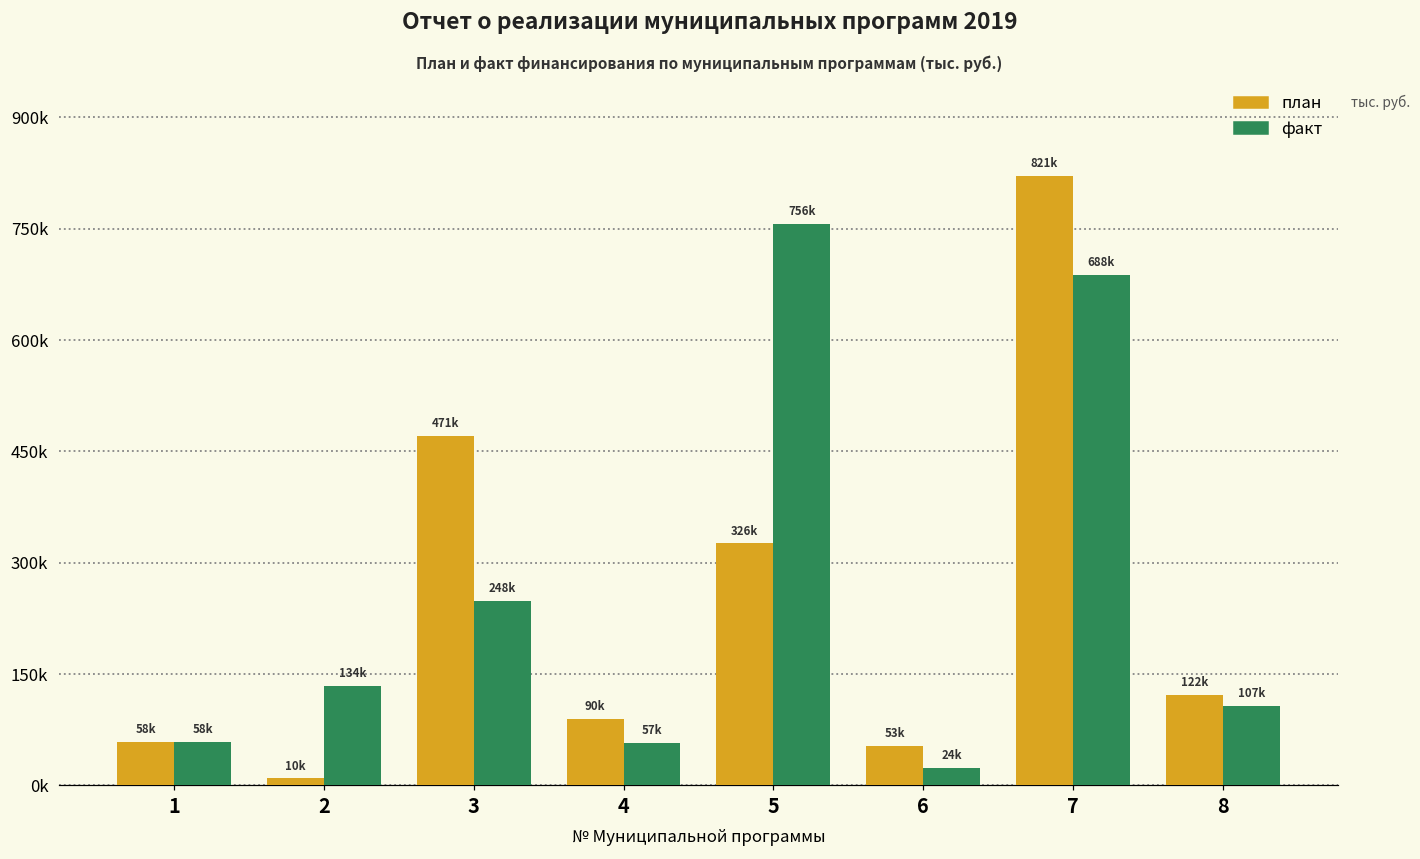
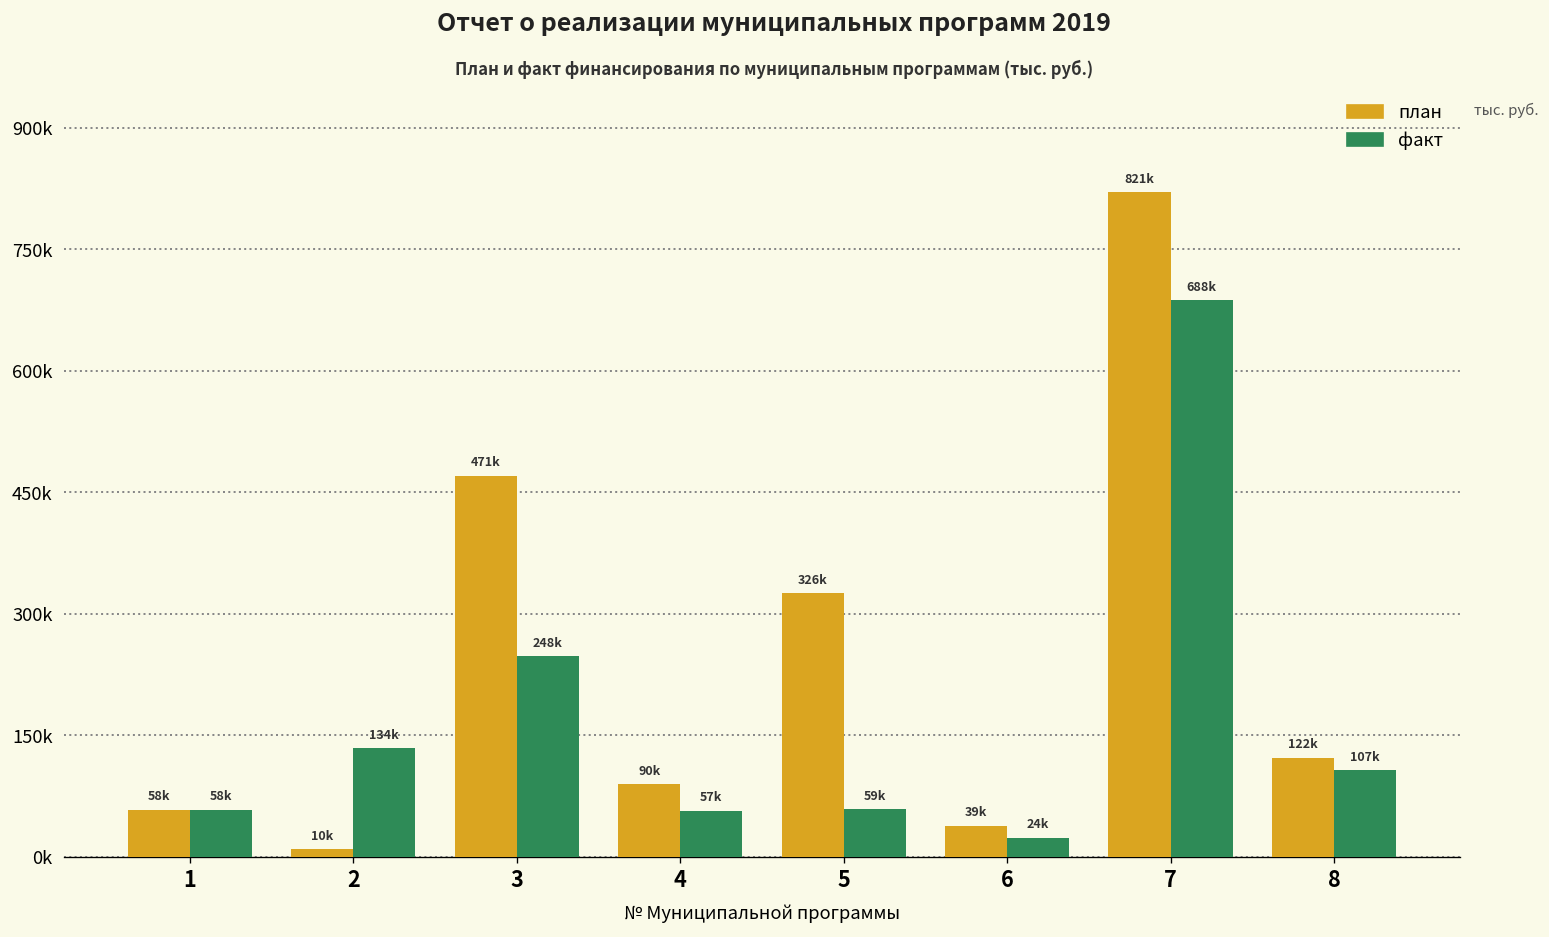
факт, 5: 756k -> 59k
план, 6: 53k -> 39k
